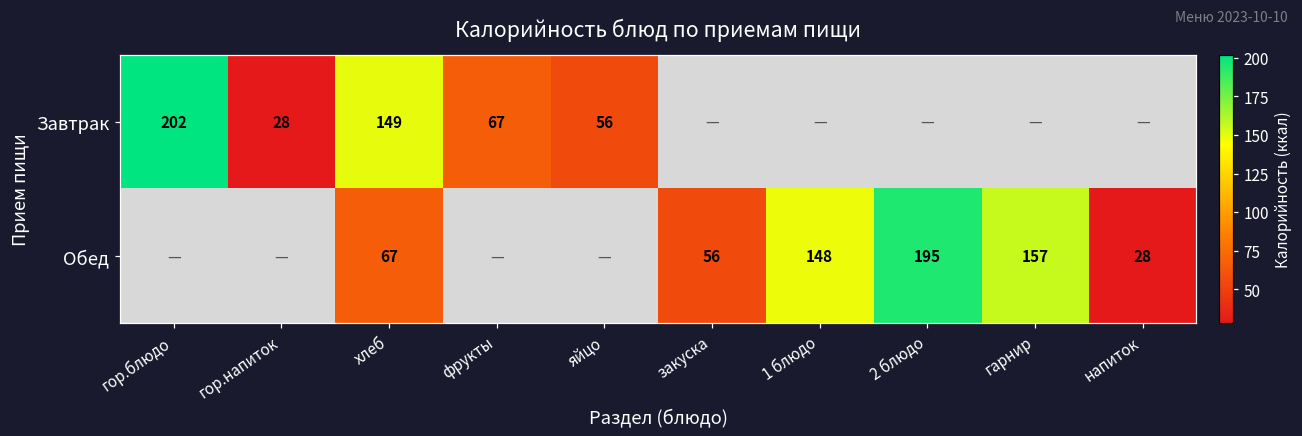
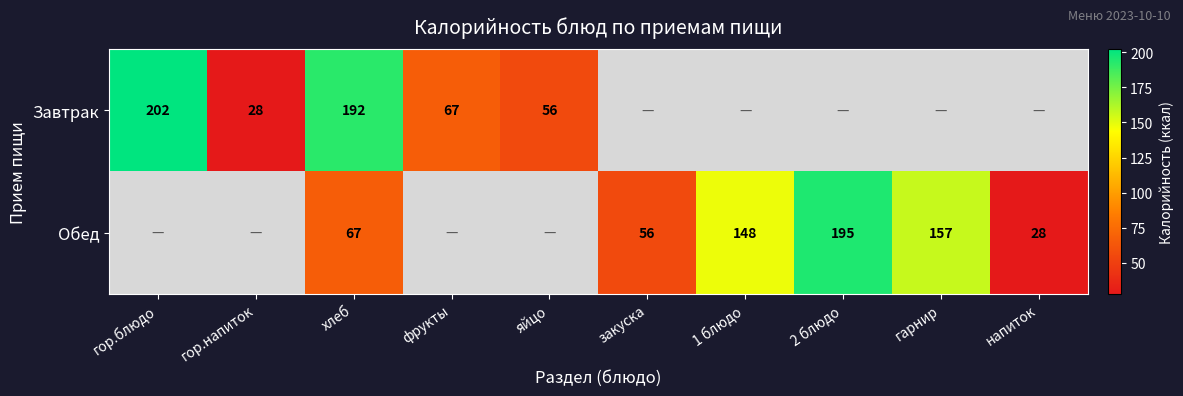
Завтрак, хлеб: 149 -> 192
